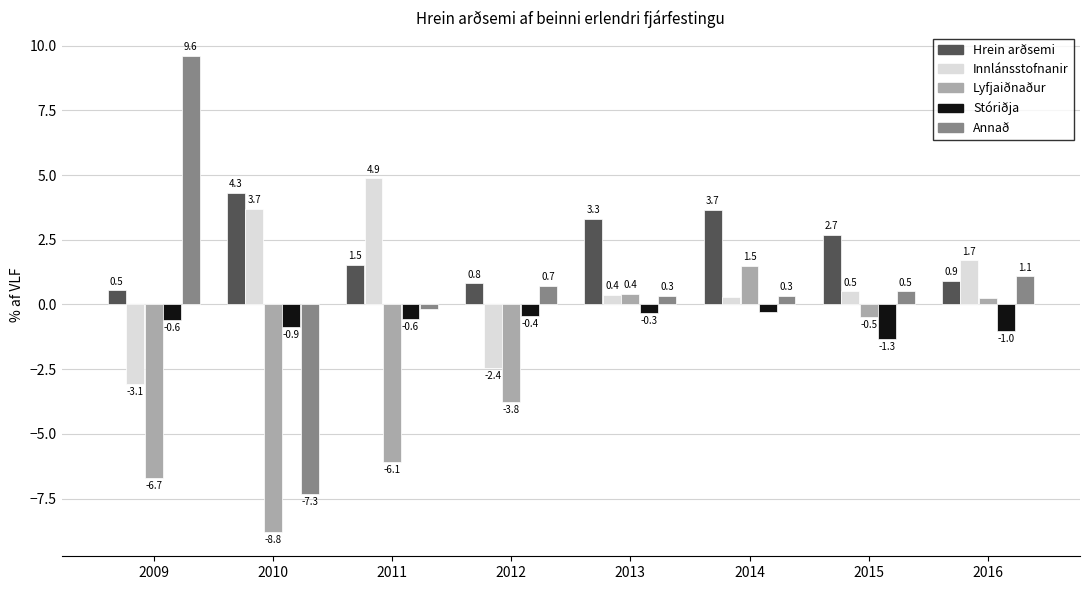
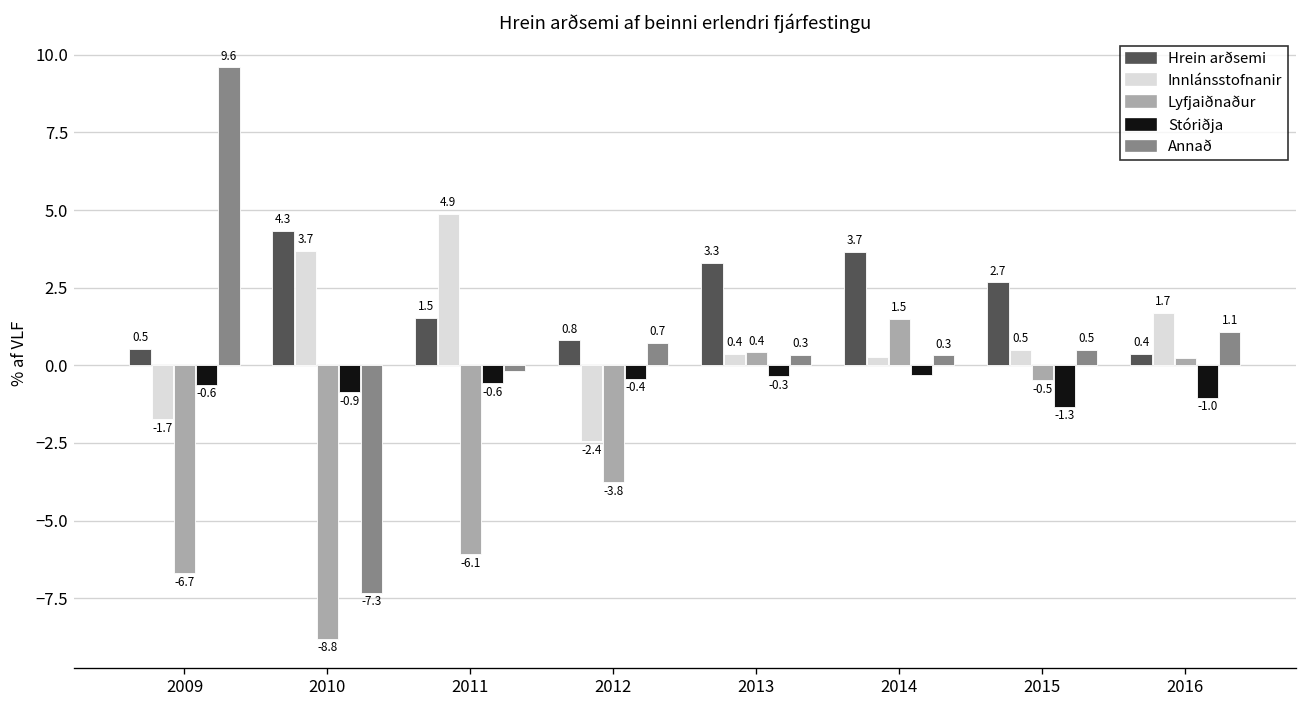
Innlánsstofnanir, 2009: -3.1 -> -1.7
Hrein arðsemi, 2016: 0.9 -> 0.4
